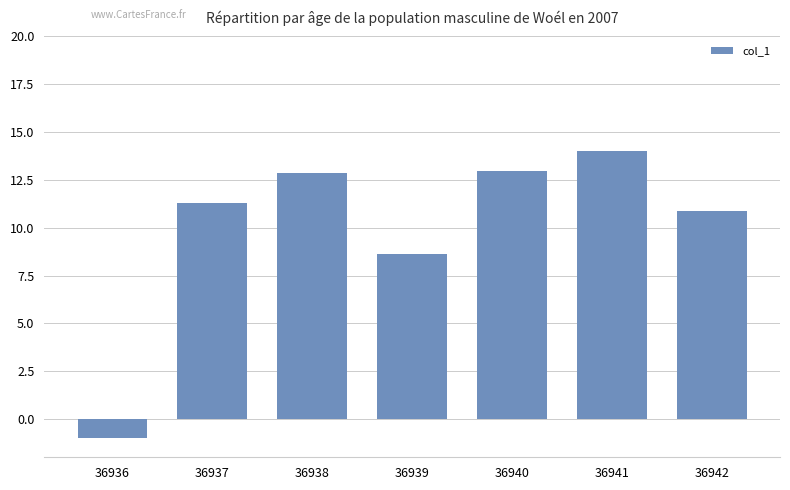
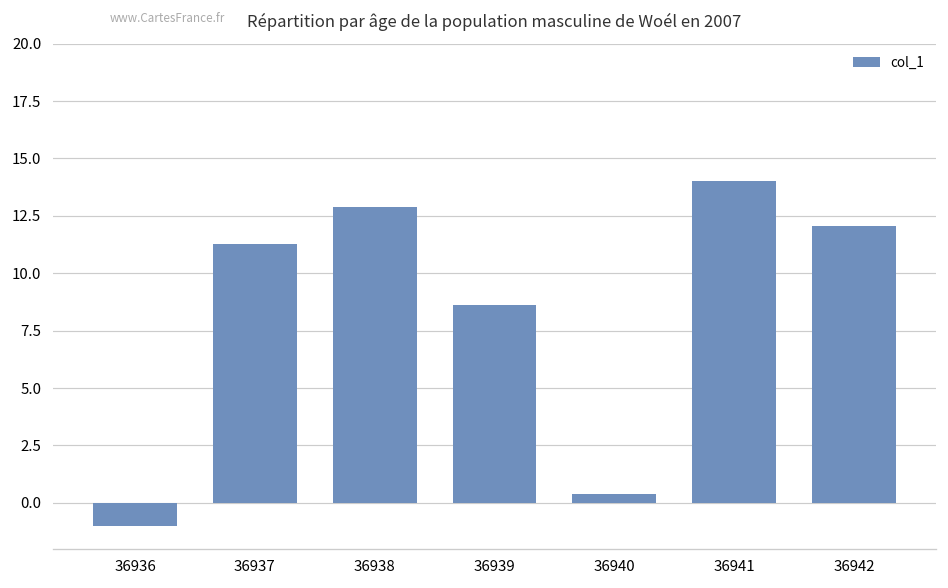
36940: 13.0 -> 0.4
36942: 10.9 -> 12.1
